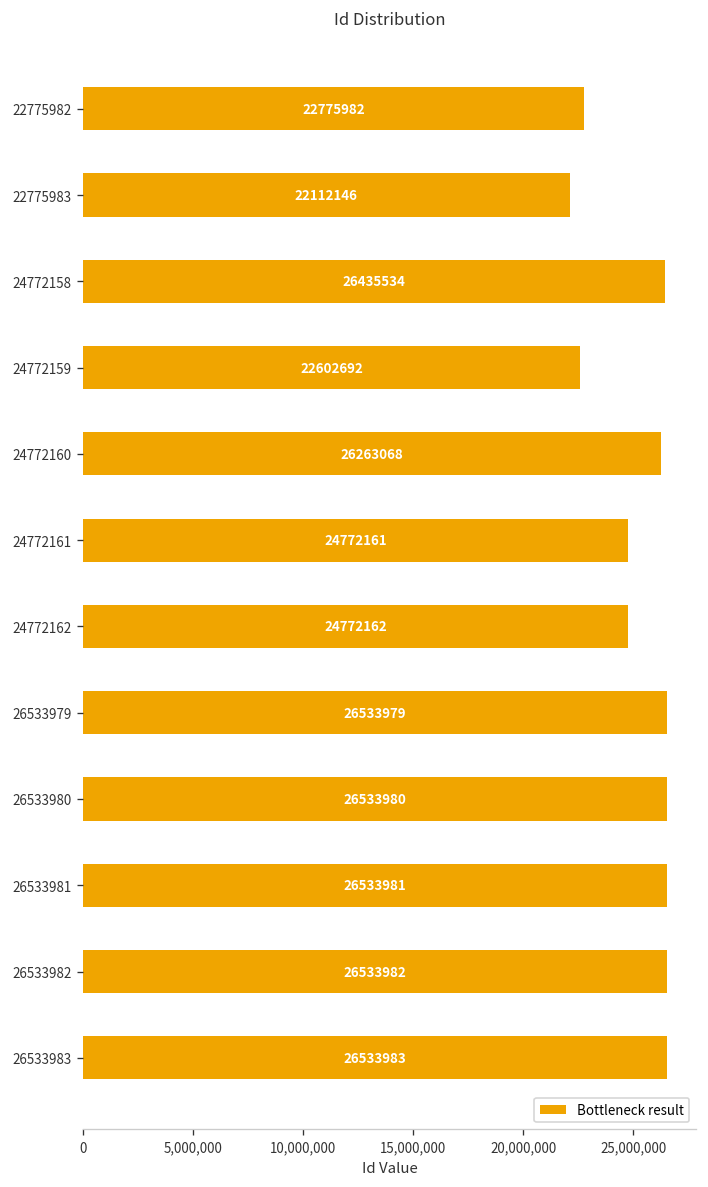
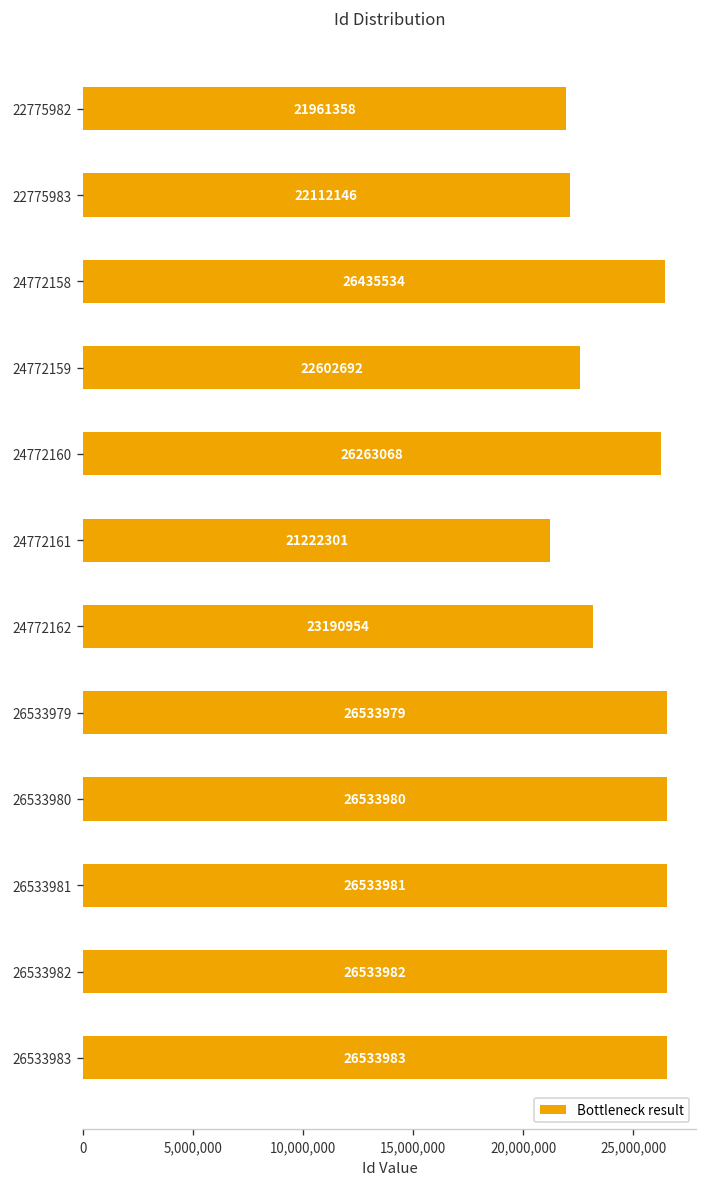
22775982: 22775982 -> 21961358
24772161: 24772161 -> 21222301
24772162: 24772162 -> 23190954
